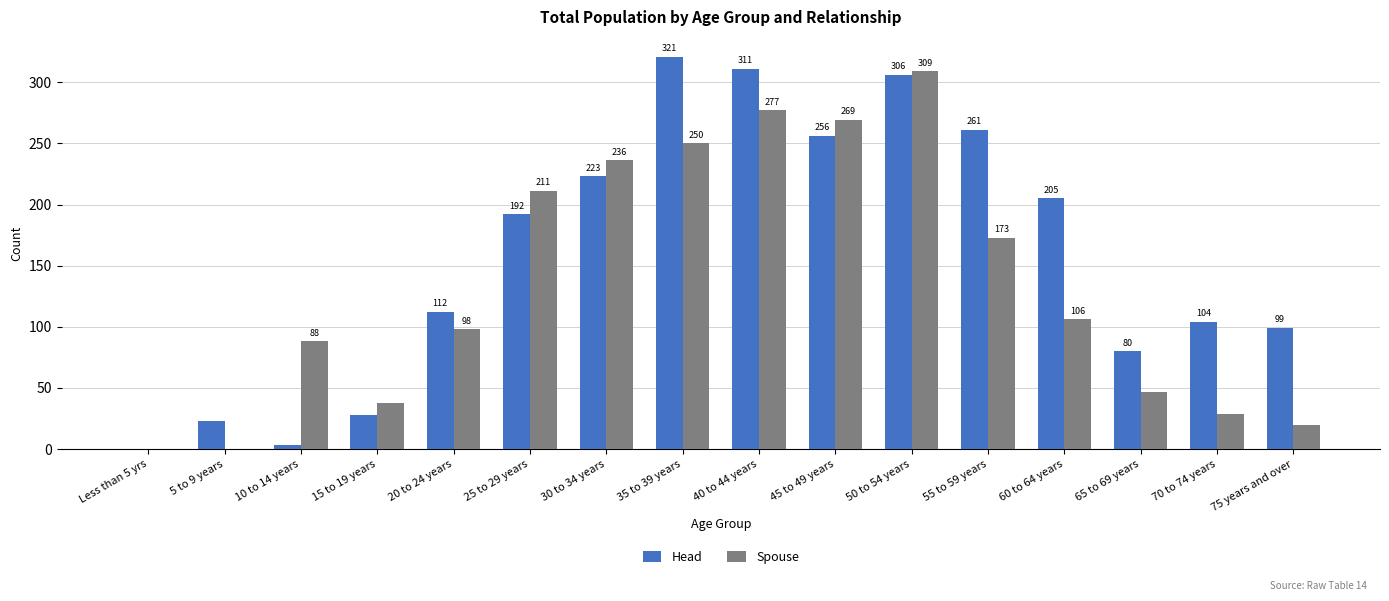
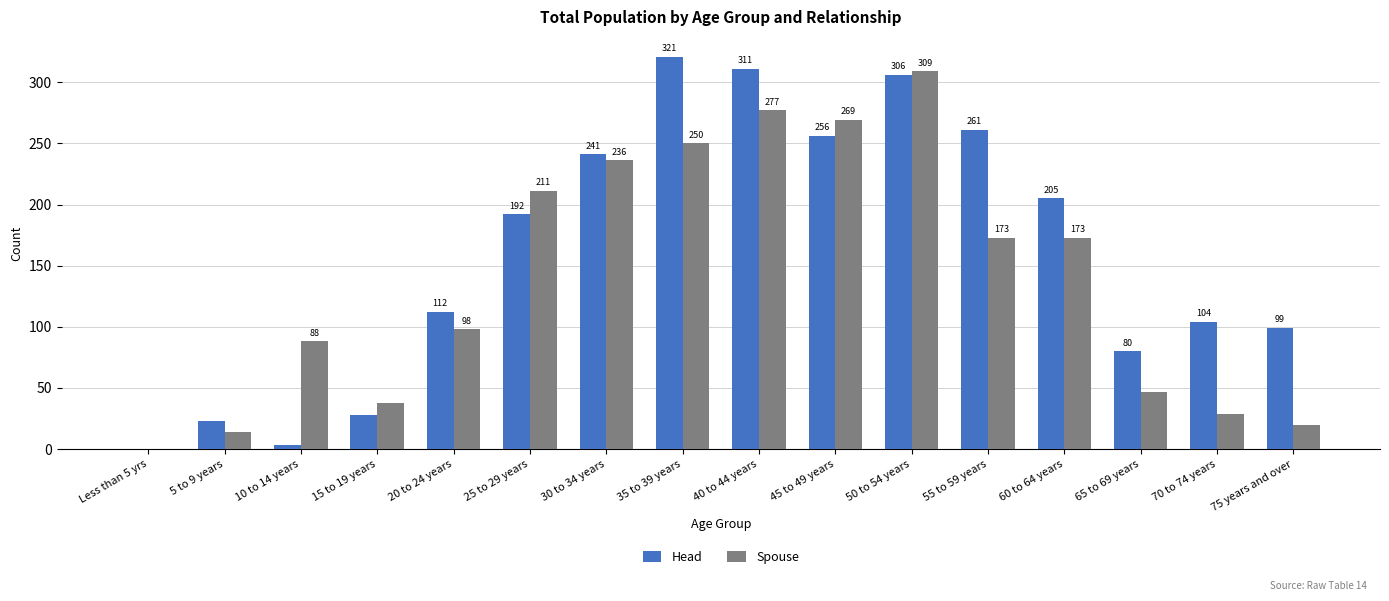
Spouse, 5 to 9 years: 0 -> 14
Head, 30 to 34 years: 223 -> 241
Spouse, 60 to 64 years: 106 -> 173
